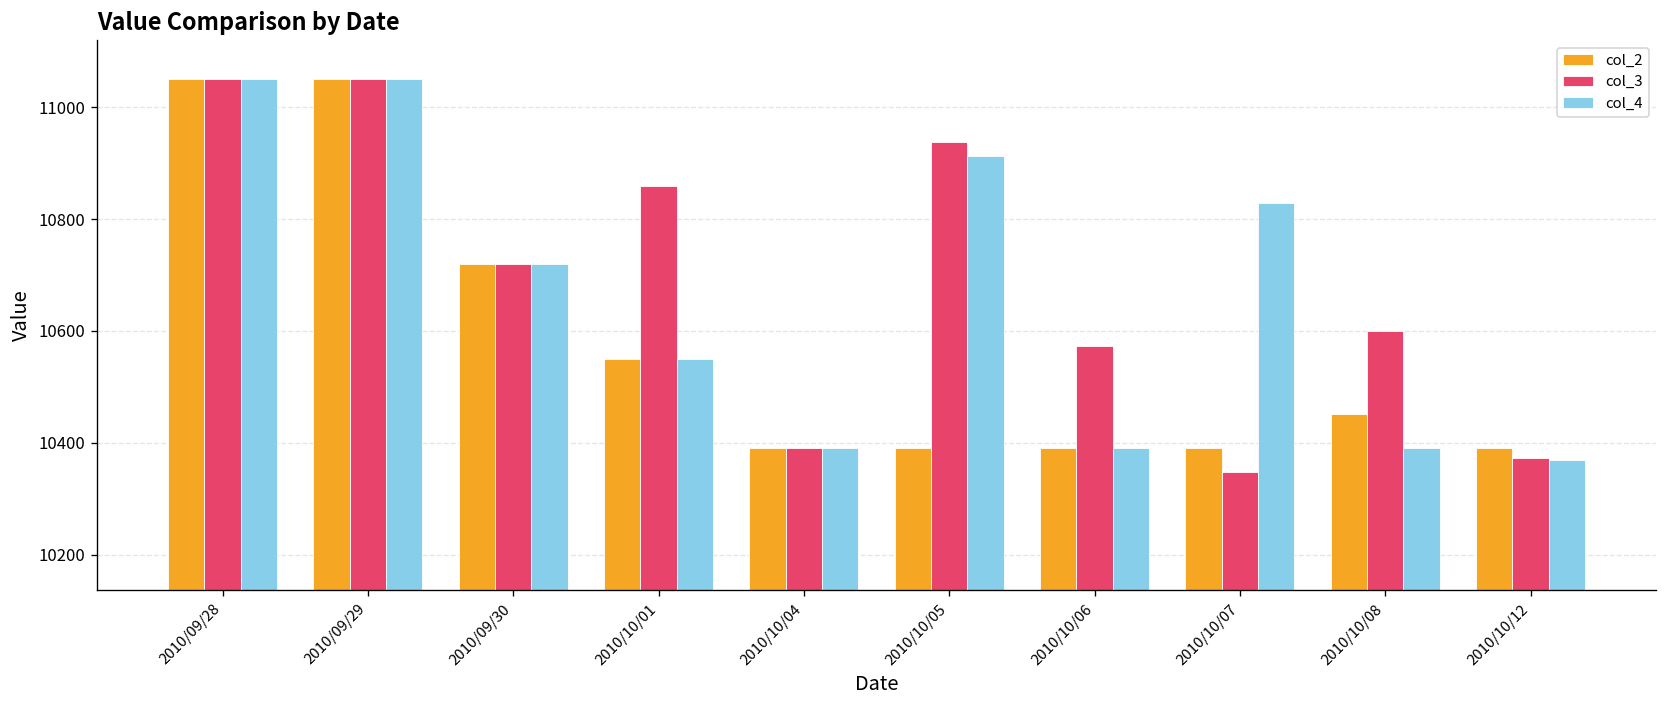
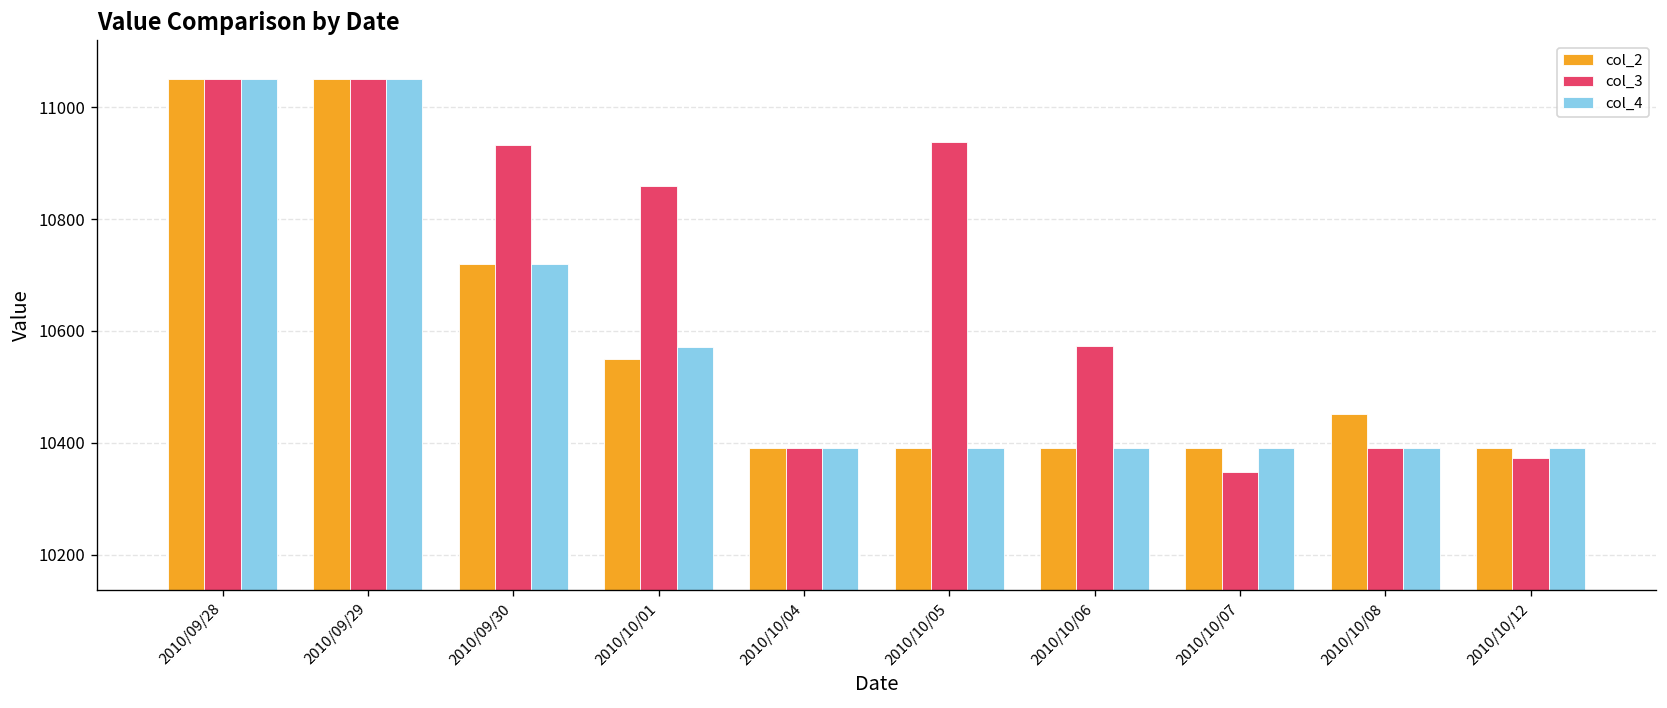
col_3, 2010/09/30: 10720 -> 10930
col_4, 2010/10/01: 10550 -> 10570
col_4, 2010/10/05: 10910 -> 10390
col_4, 2010/10/07: 10830 -> 10390
col_3, 2010/10/08: 10600 -> 10390
col_4, 2010/10/12: 10370 -> 10390
